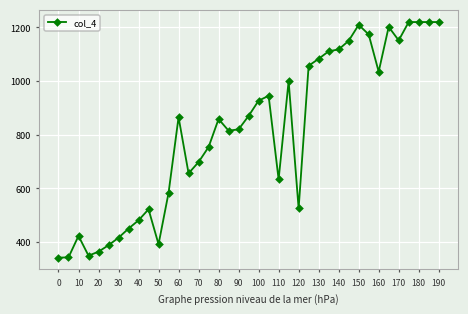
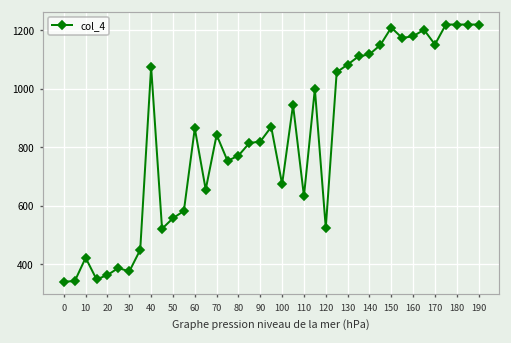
30: 420 -> 380
40: 480 -> 1080
50: 390 -> 560
70: 700 -> 840
80: 860 -> 770
100: 930 -> 670
160: 1030 -> 1180
